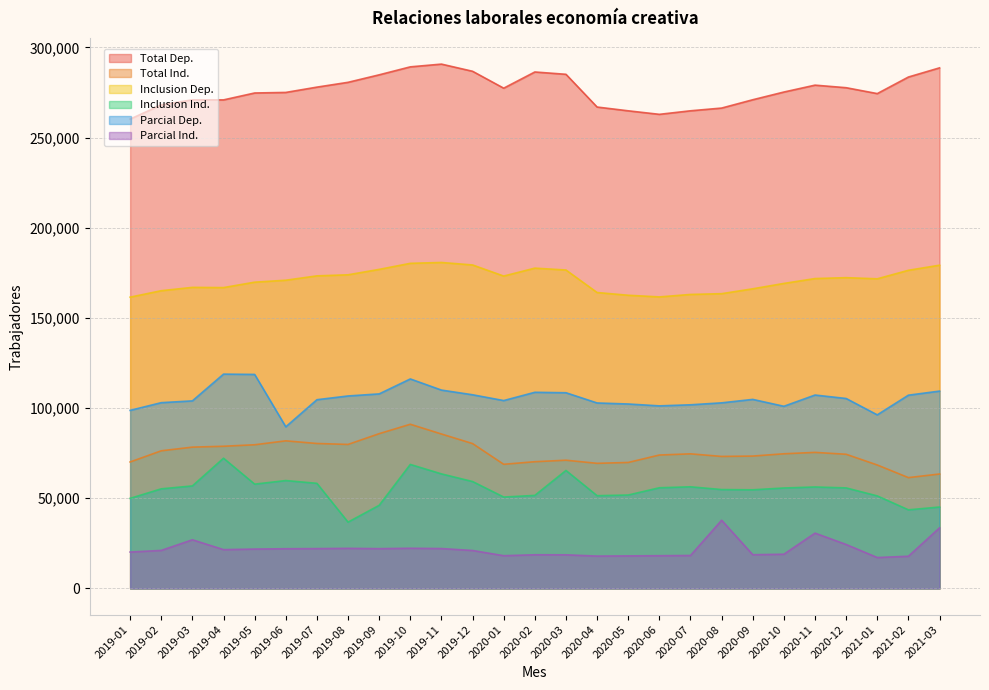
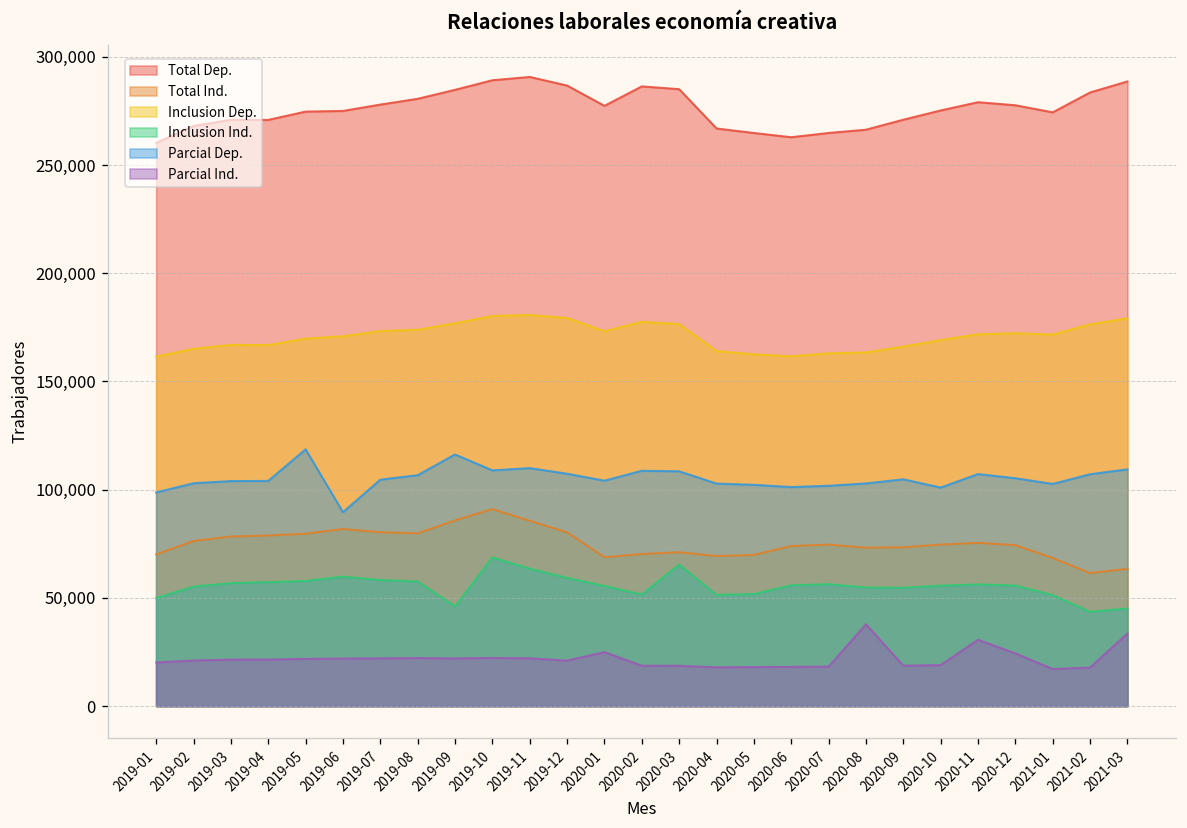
Parcial Ind., 2019-03: 27,000 -> 22,000
Inclusion Ind., 2019-04: 72,000 -> 57,000
Parcial Dep., 2019-04: 119,000 -> 104,000
Inclusion Ind., 2019-08: 37,000 -> 58,000
Parcial Dep., 2019-09: 108,000 -> 116,000
Parcial Dep., 2019-10: 116,000 -> 109,000
Inclusion Ind., 2020-01: 51,000 -> 56,000
Parcial Ind., 2020-01: 18,000 -> 25,000
Parcial Dep., 2021-01: 96,000 -> 103,000
